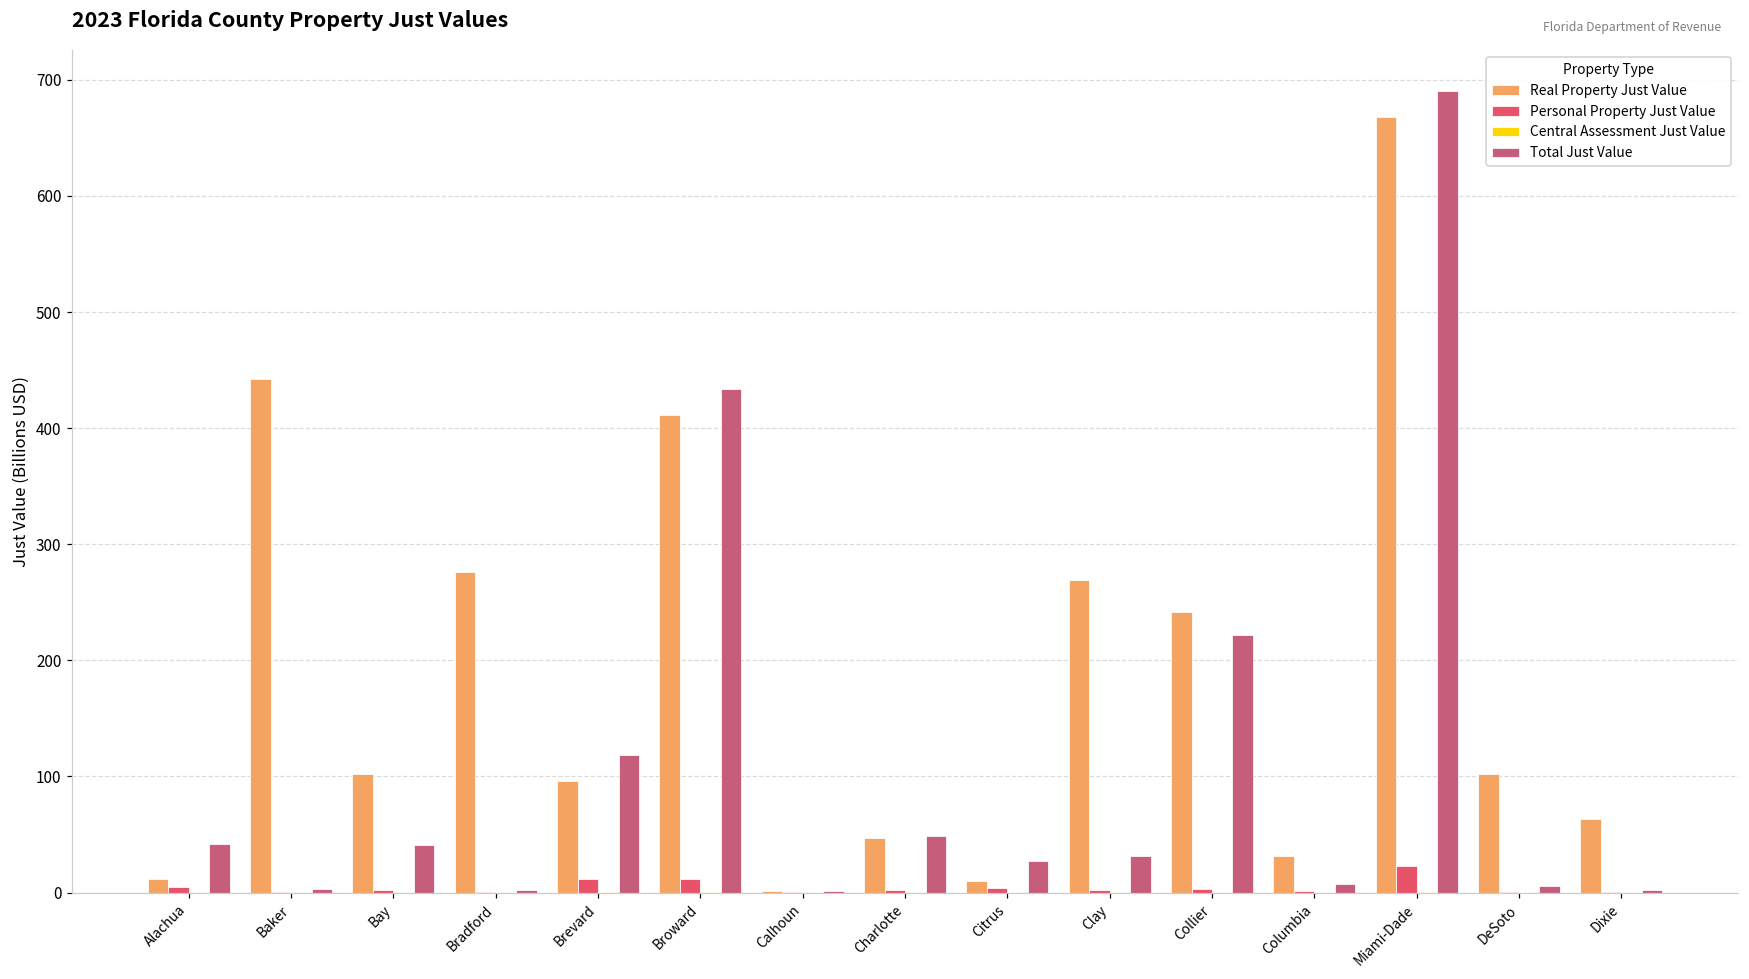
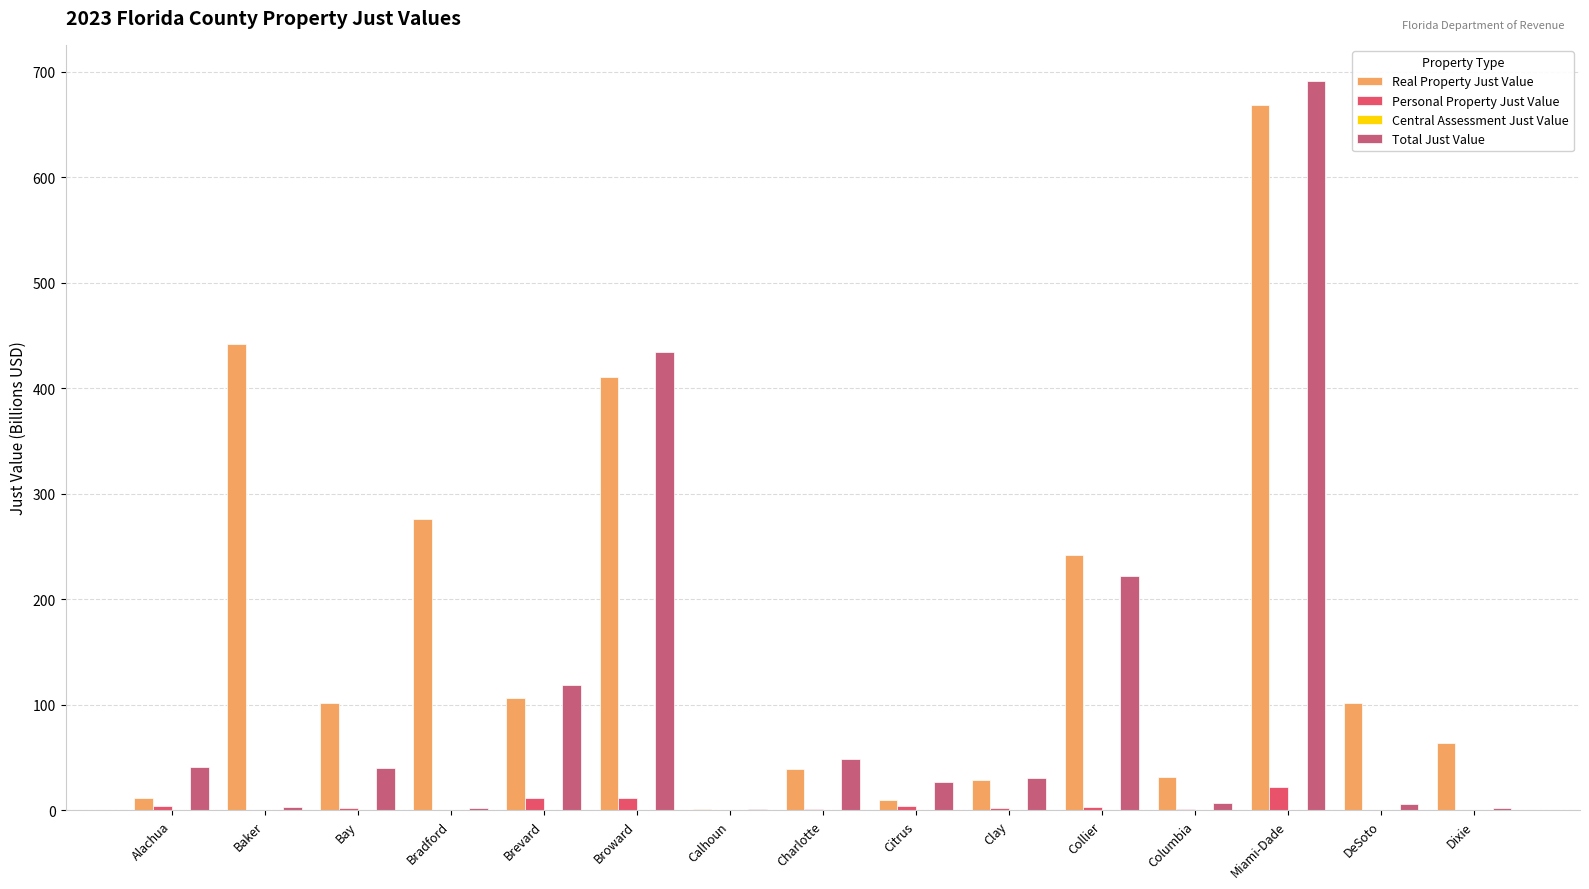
Real Property Just Value, Brevard: 96 -> 107
Real Property Just Value, Charlotte: 47 -> 39
Real Property Just Value, Clay: 269 -> 29
